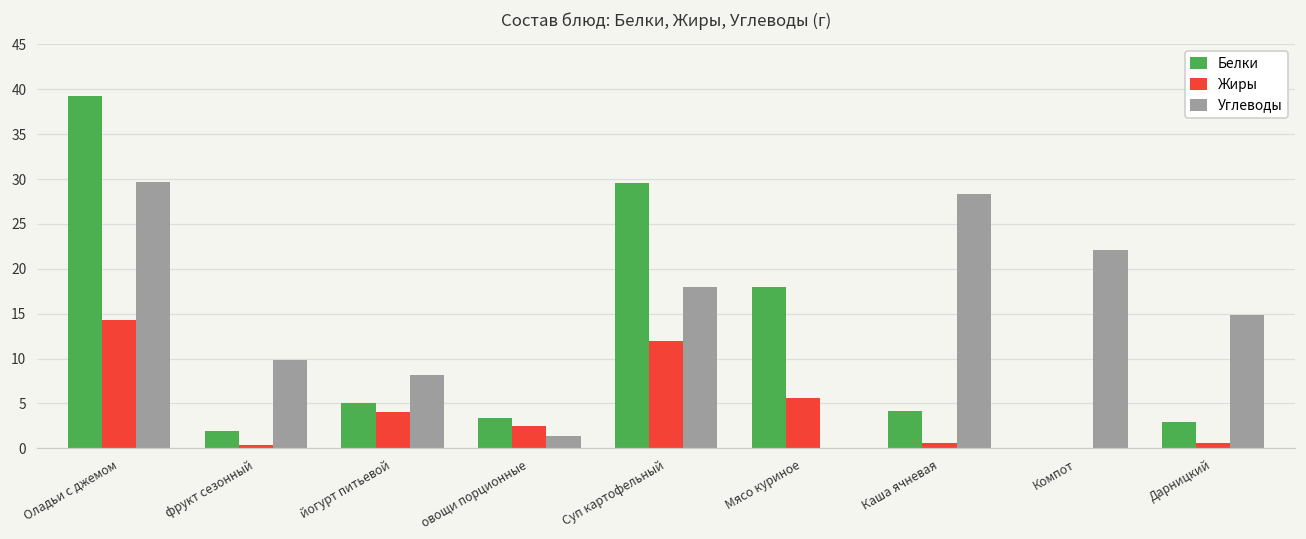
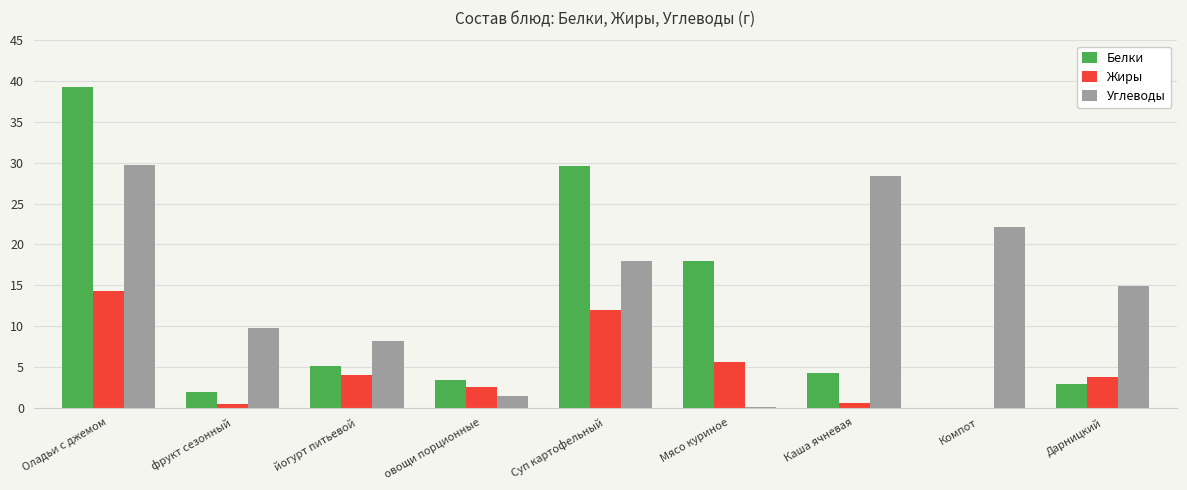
Жиры, Дарницкий: 1 -> 4
